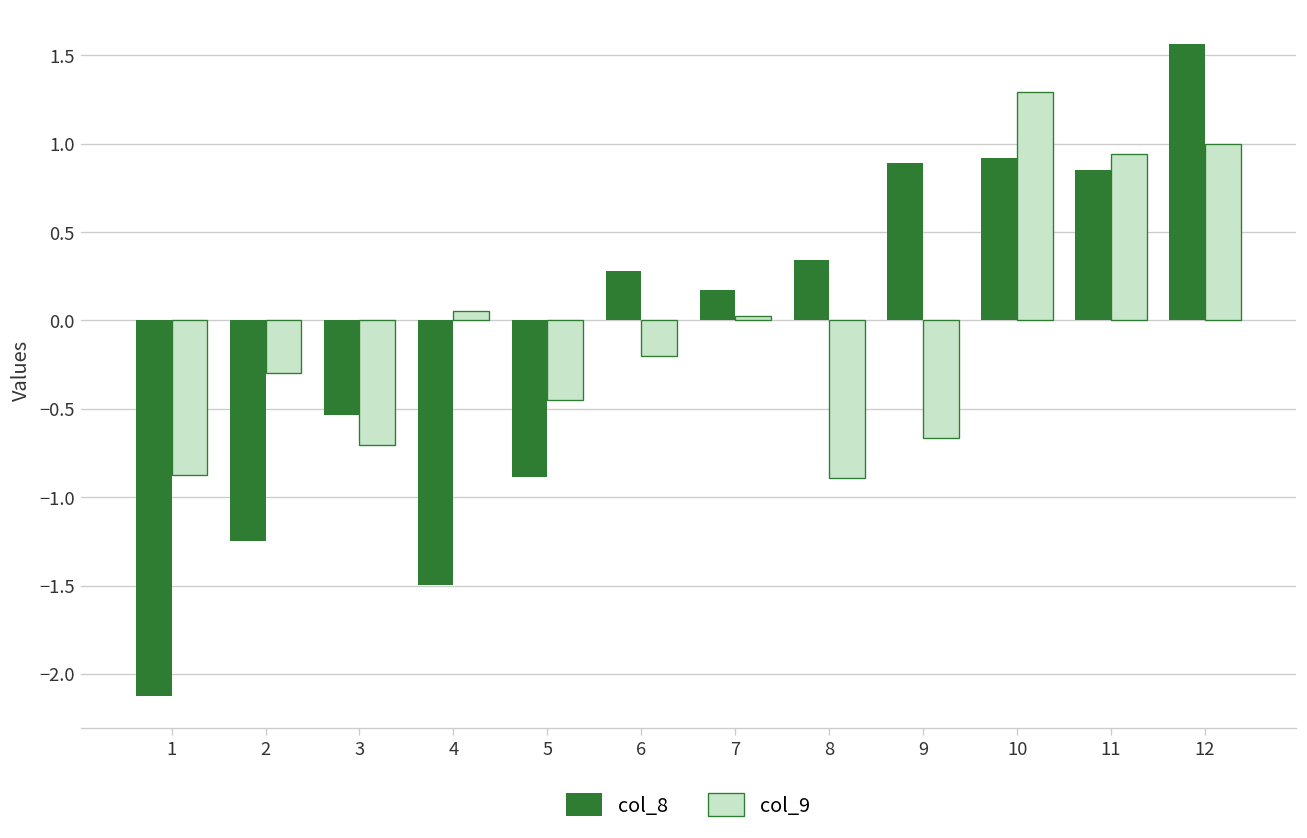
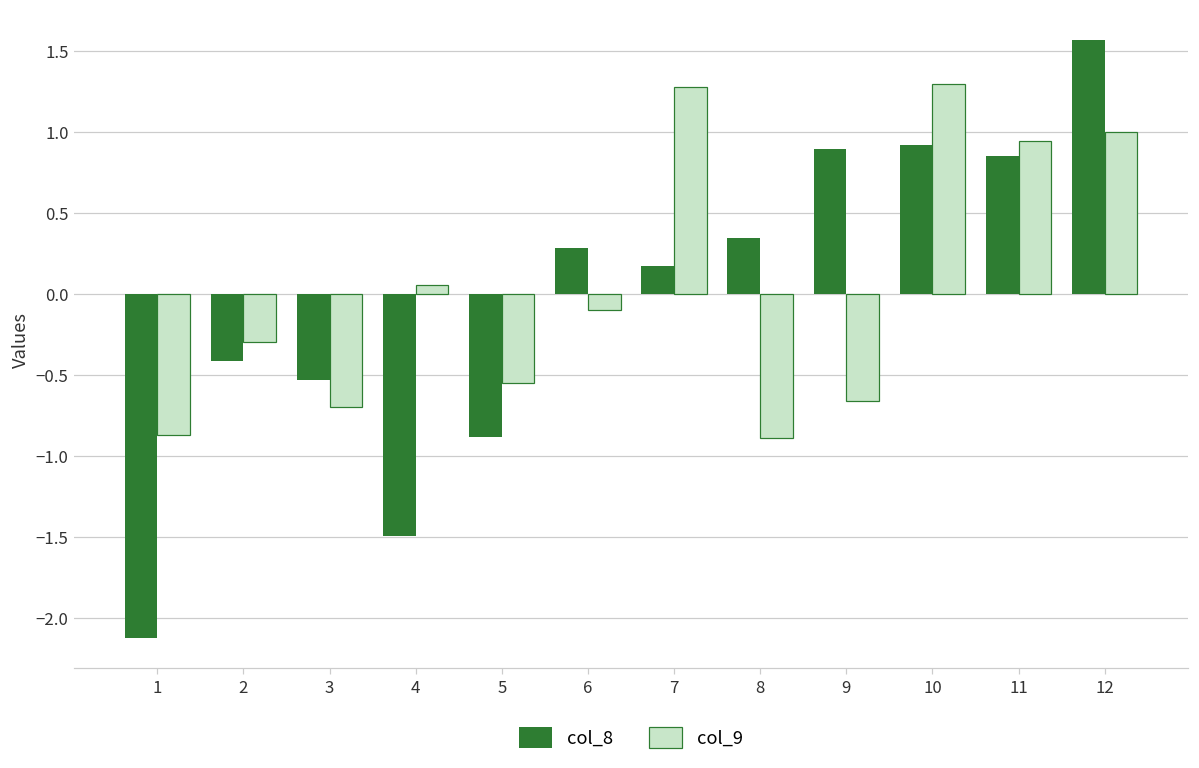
col_8, 2: -1.25 -> -0.42
col_9, 5: -0.45 -> -0.55
col_9, 6: -0.2 -> -0.1
col_9, 7: 0.02 -> 1.28
